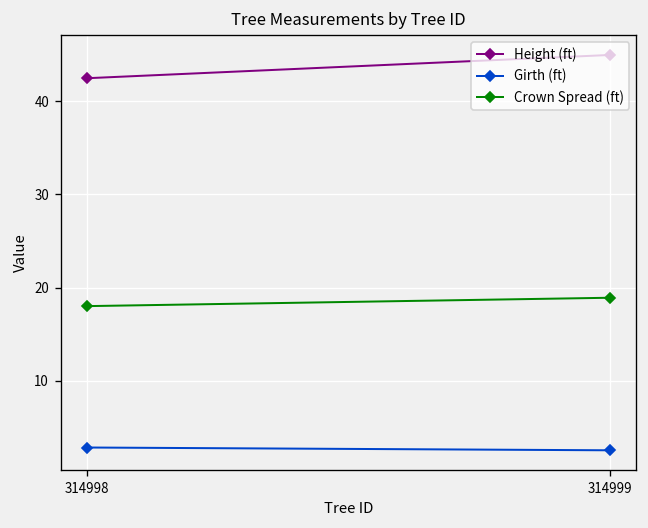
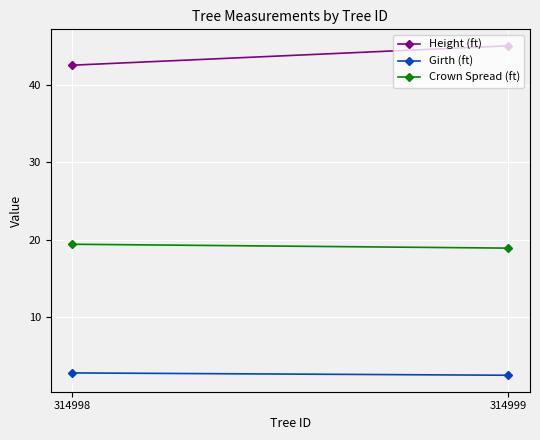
Crown Spread (ft), 314998: 18 -> 19
